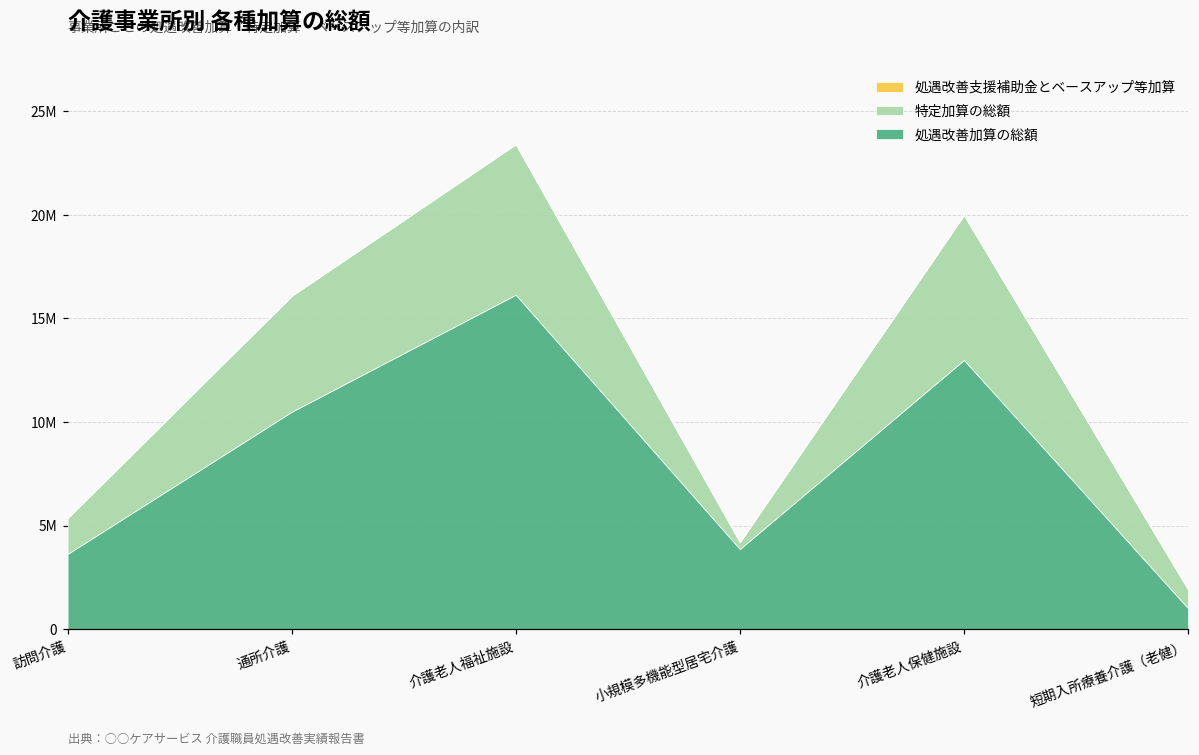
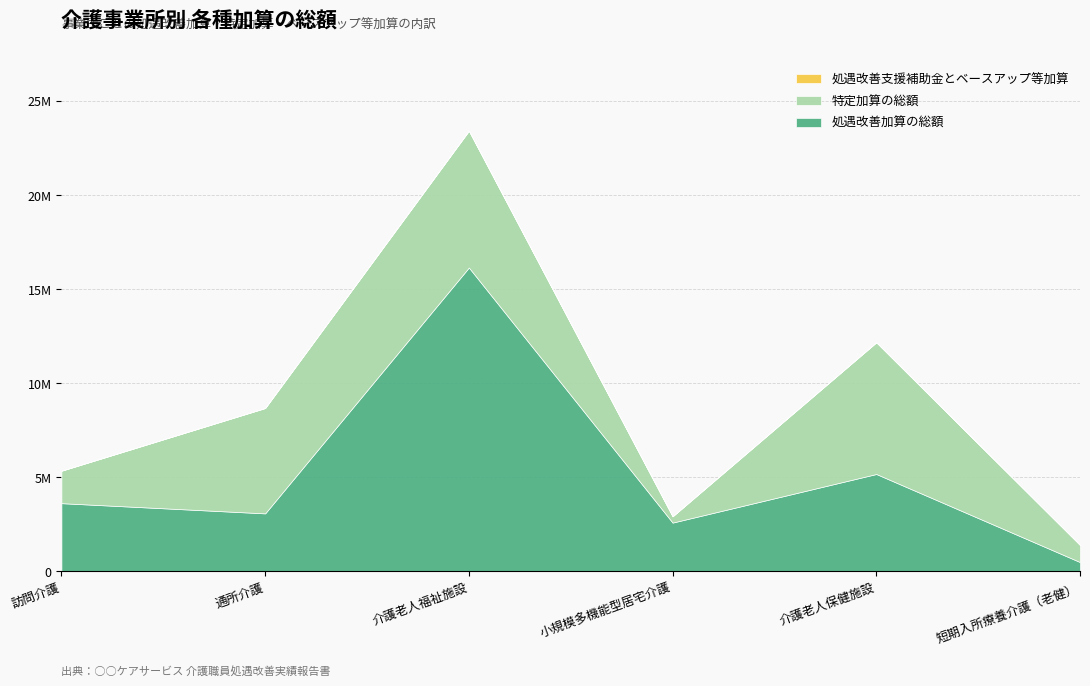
処遇改善加算の総額, 通所介護: 10500000 -> 3100000
処遇改善加算の総額, 小規模多機能型居宅介護: 3900000 -> 2600000
処遇改善加算の総額, 介護老人保健施設: 13000000 -> 5200000
処遇改善加算の総額, 短期入所療養介護（老健）: 1000000 -> 500000
